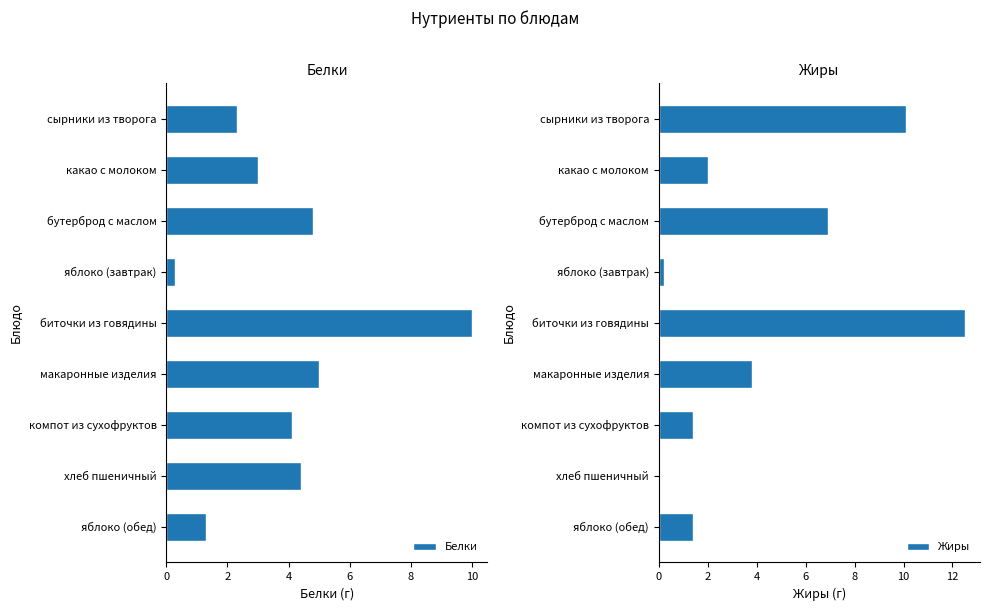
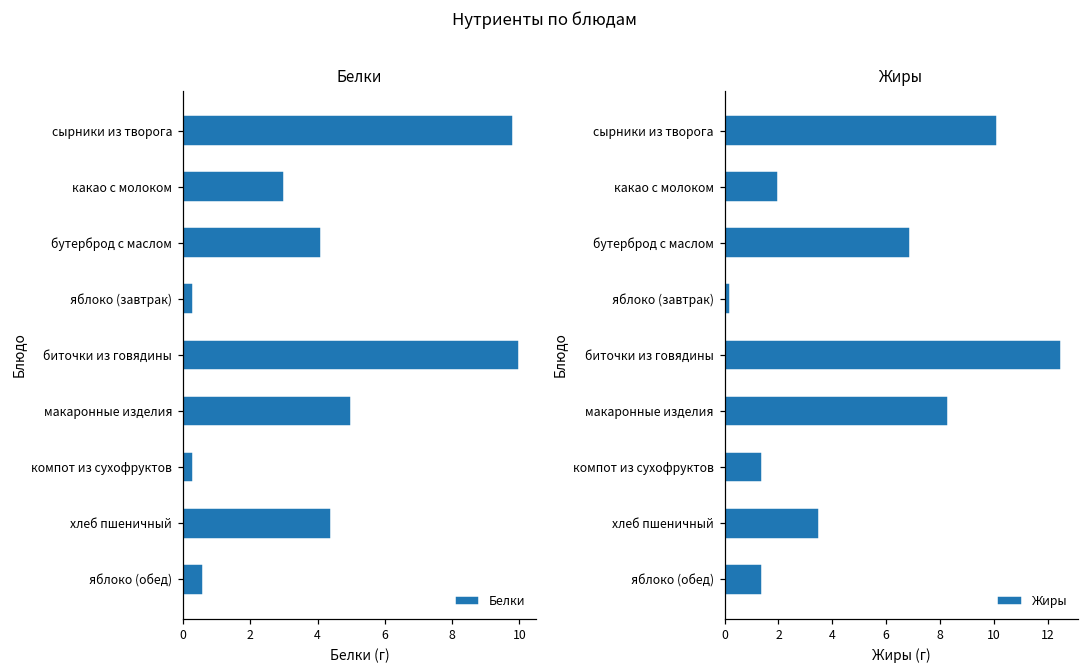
Белки, сырники из творога: 2.3 -> 9.8
Белки, бутерброд с маслом: 4.8 -> 4.1
Белки, компот из сухофруктов: 4.1 -> 0.3
Белки, яблоко (обед): 1.3 -> 0.6
Жиры, макаронные изделия: 3.8 -> 8.3
Жиры, хлеб пшеничный: 0.0 -> 3.5
